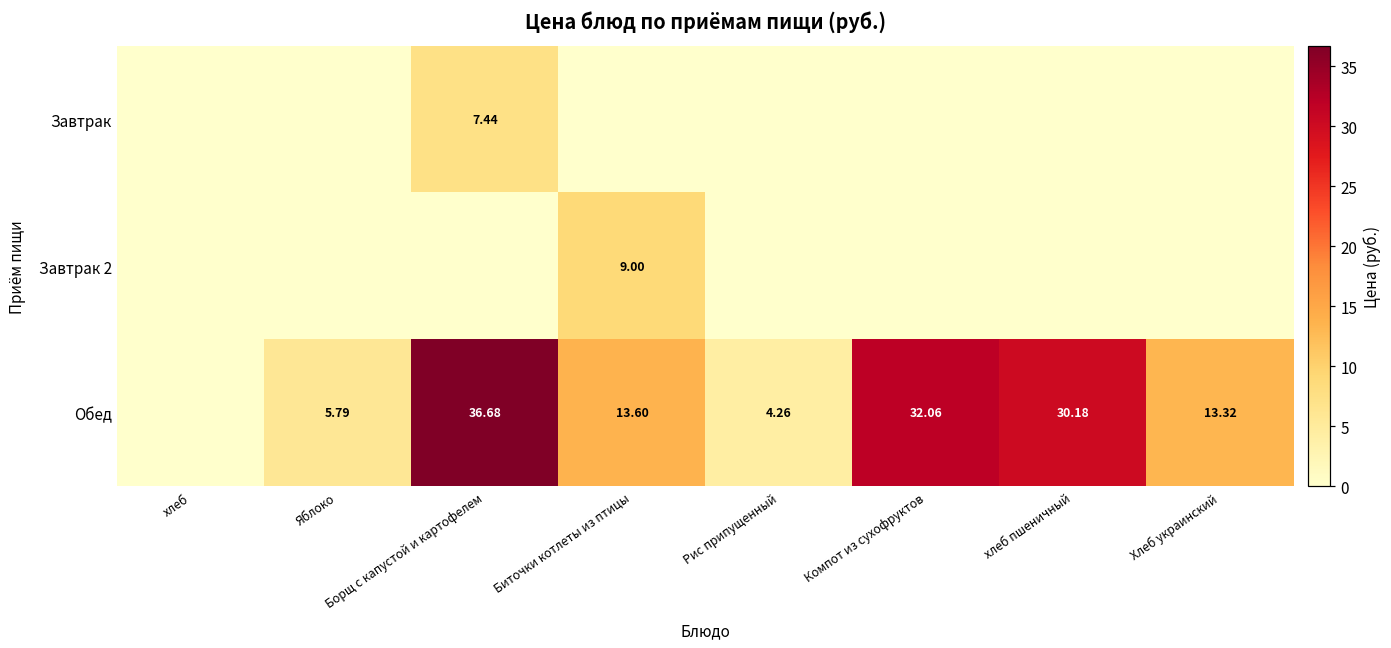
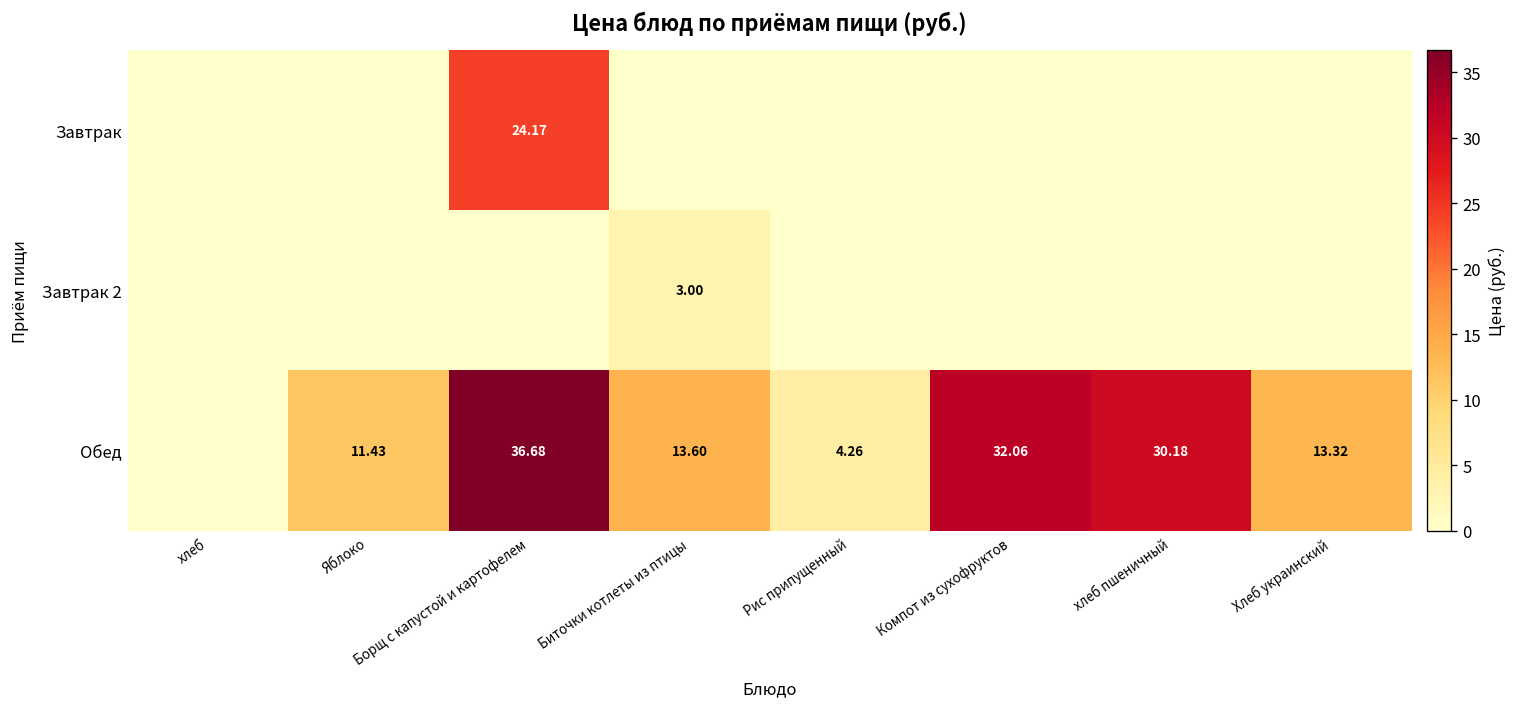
Завтрак, Борщ с капустой и картофелем: 7.44 -> 24.17
Завтрак 2, Биточки котлеты из птицы: 9.00 -> 3.00
Обед, Яблоко: 5.79 -> 11.43
